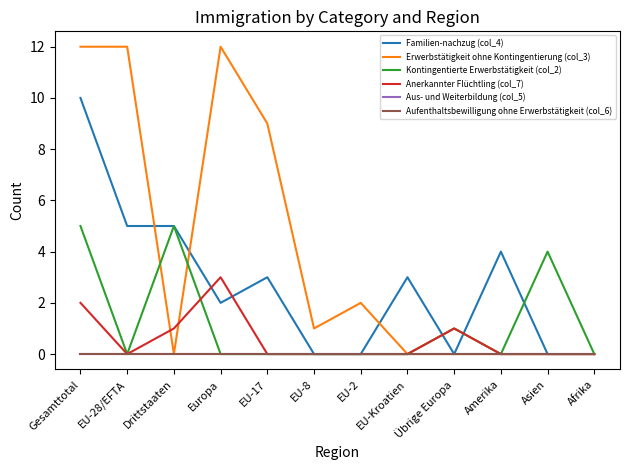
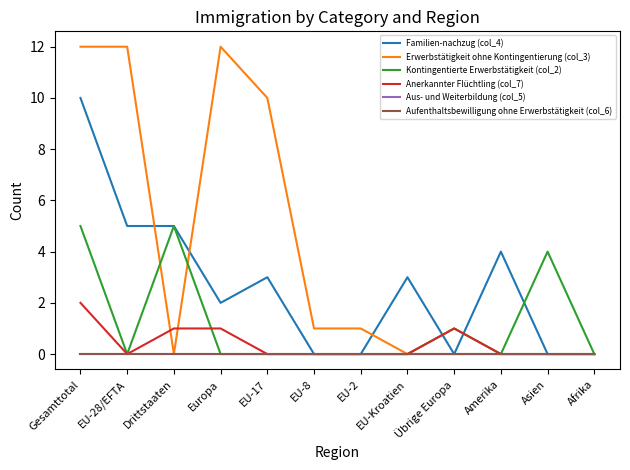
Anerkannter Flüchtling (col_7), Europa: 3 -> 1
Erwerbstätigkeit ohne Kontingentierung (col_3), EU-17: 9 -> 10
Erwerbstätigkeit ohne Kontingentierung (col_3), EU-2: 2 -> 1
